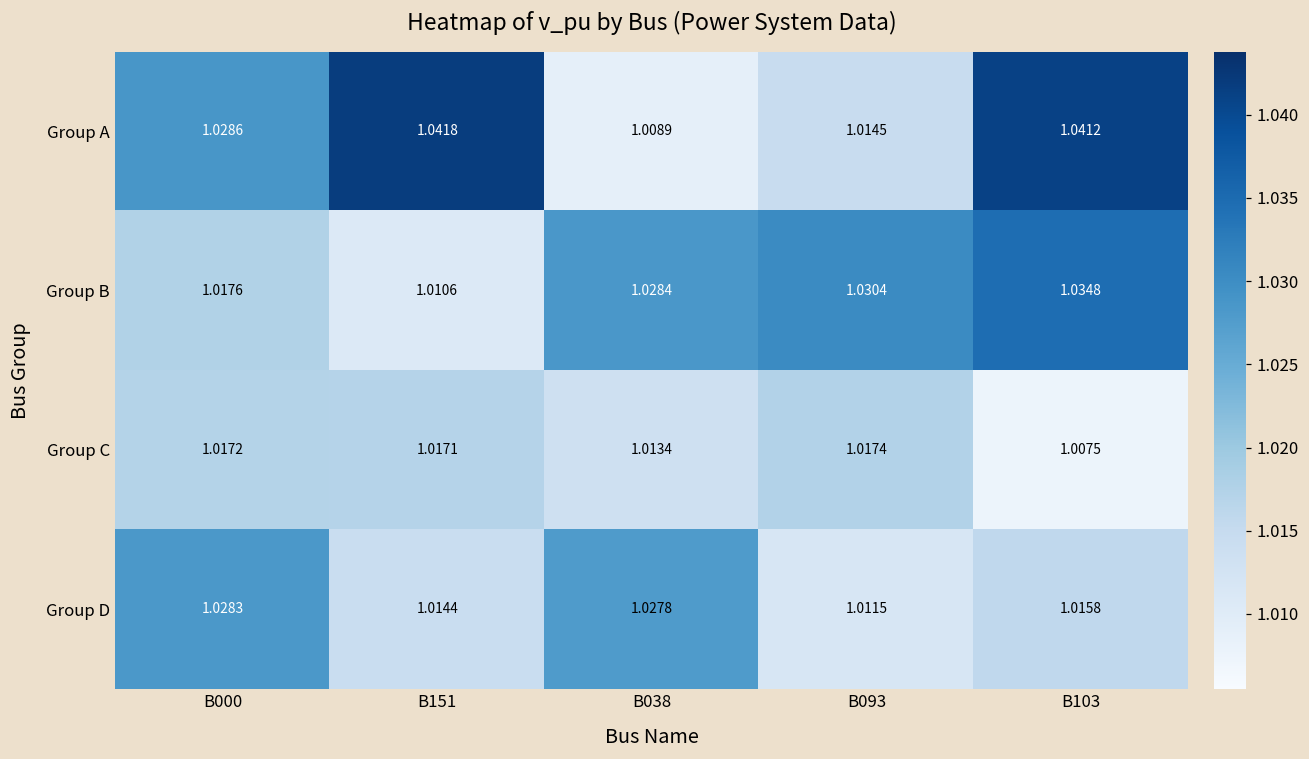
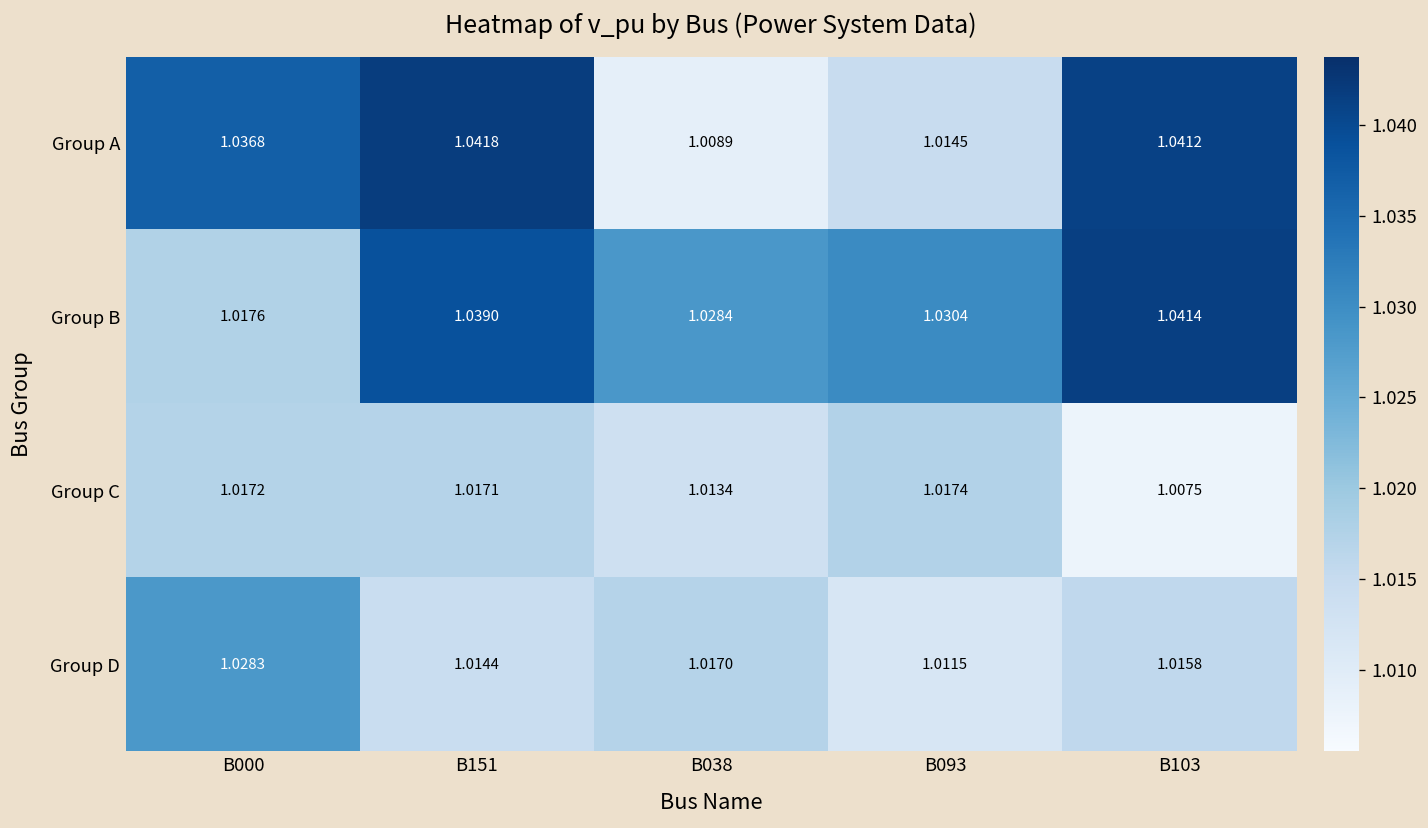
Group A, B000: 1.0286 -> 1.0368
Group B, B151: 1.0106 -> 1.0390
Group B, B103: 1.0348 -> 1.0414
Group D, B038: 1.0278 -> 1.0170
